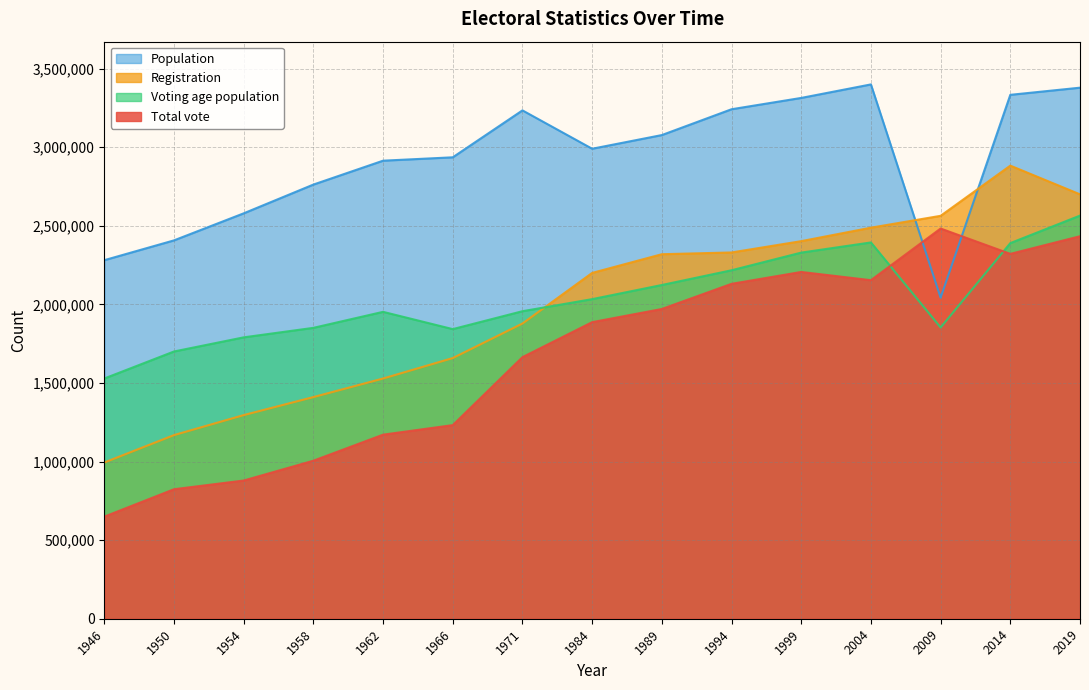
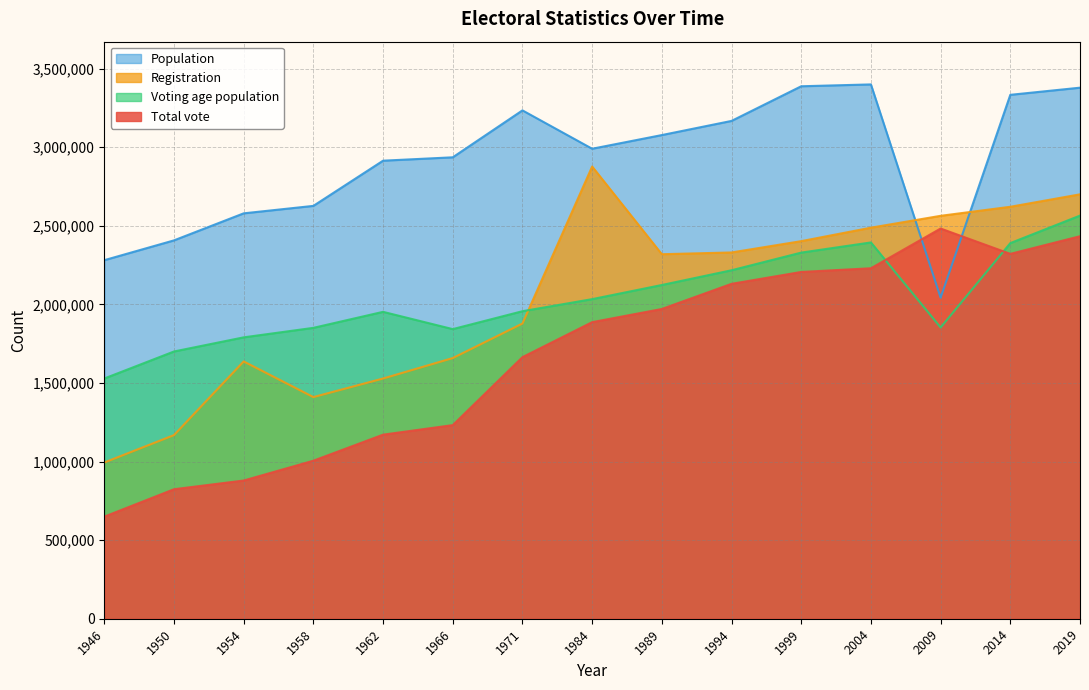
Registration, 1954: 1,300,000 -> 1,640,000
Population, 1958: 2,760,000 -> 2,630,000
Registration, 1984: 2,200,000 -> 2,880,000
Population, 1994: 3,240,000 -> 3,170,000
Population, 1999: 3,310,000 -> 3,390,000
Total vote, 2004: 2,150,000 -> 2,230,000
Registration, 2014: 2,880,000 -> 2,620,000
